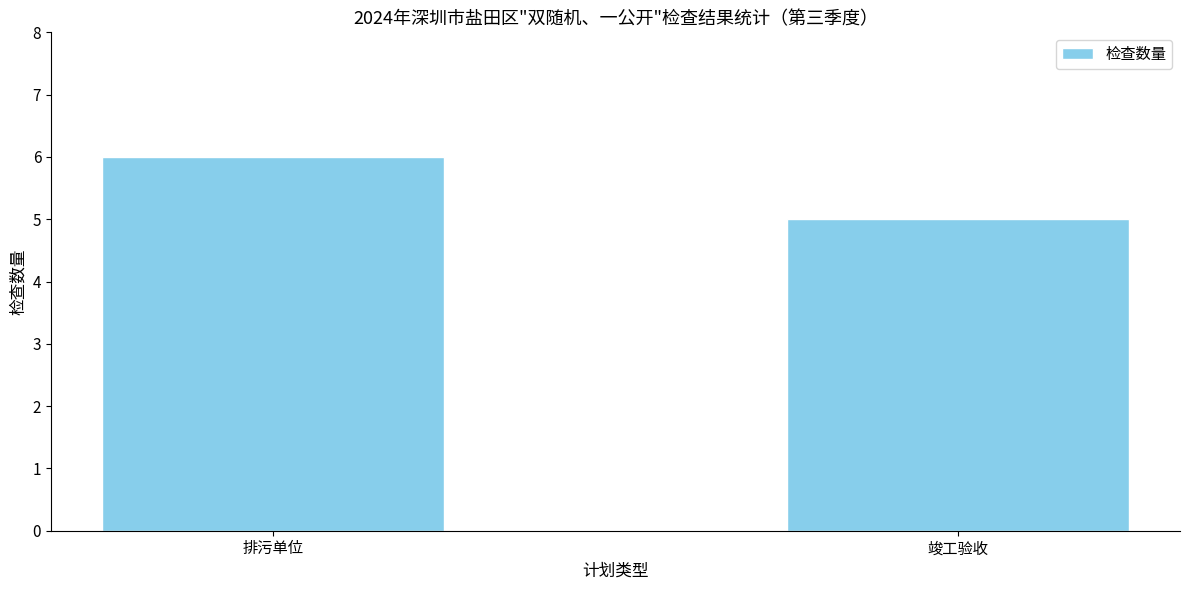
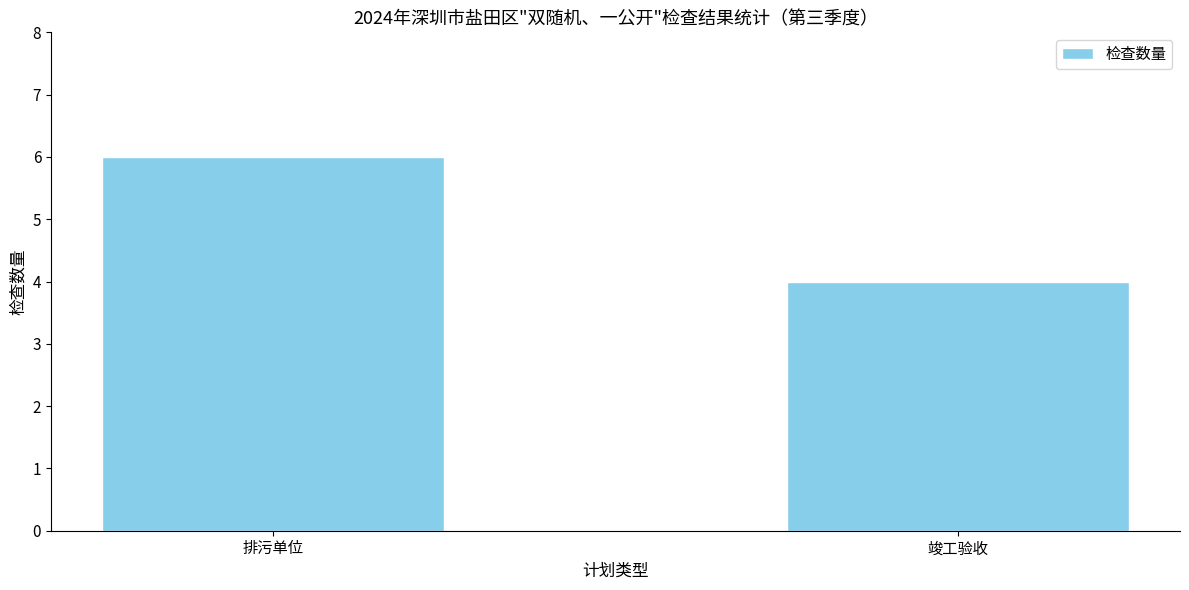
竣工验收: 5 -> 4
